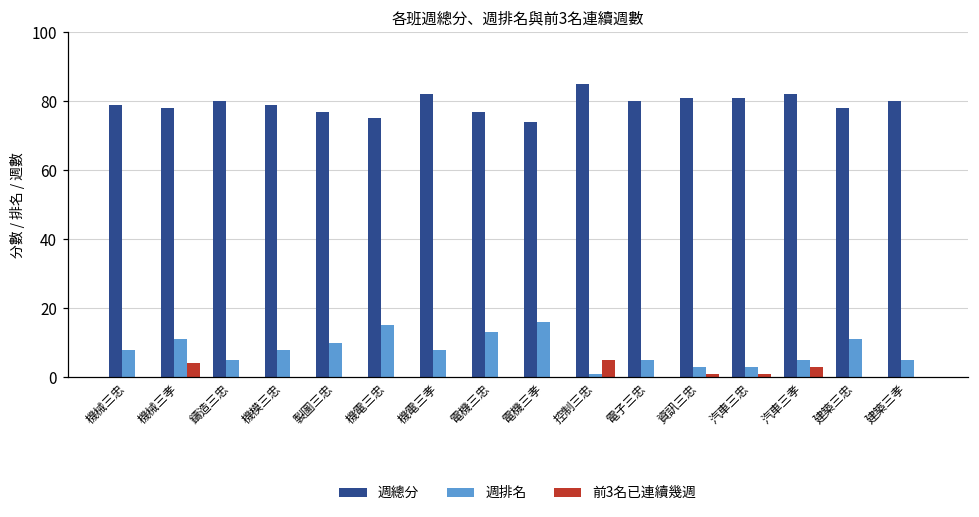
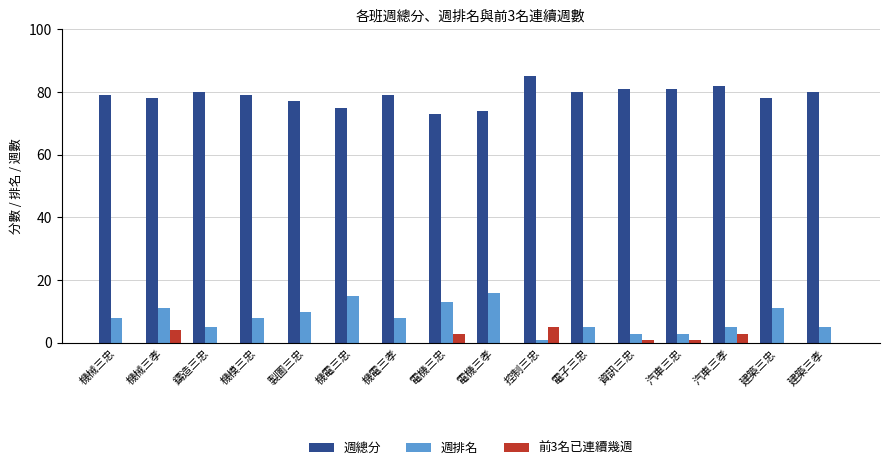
週總分, 機電三孝: 82 -> 79
週總分, 電機三忠: 77 -> 73
前3名已連續幾週, 電機三忠: 0 -> 3
